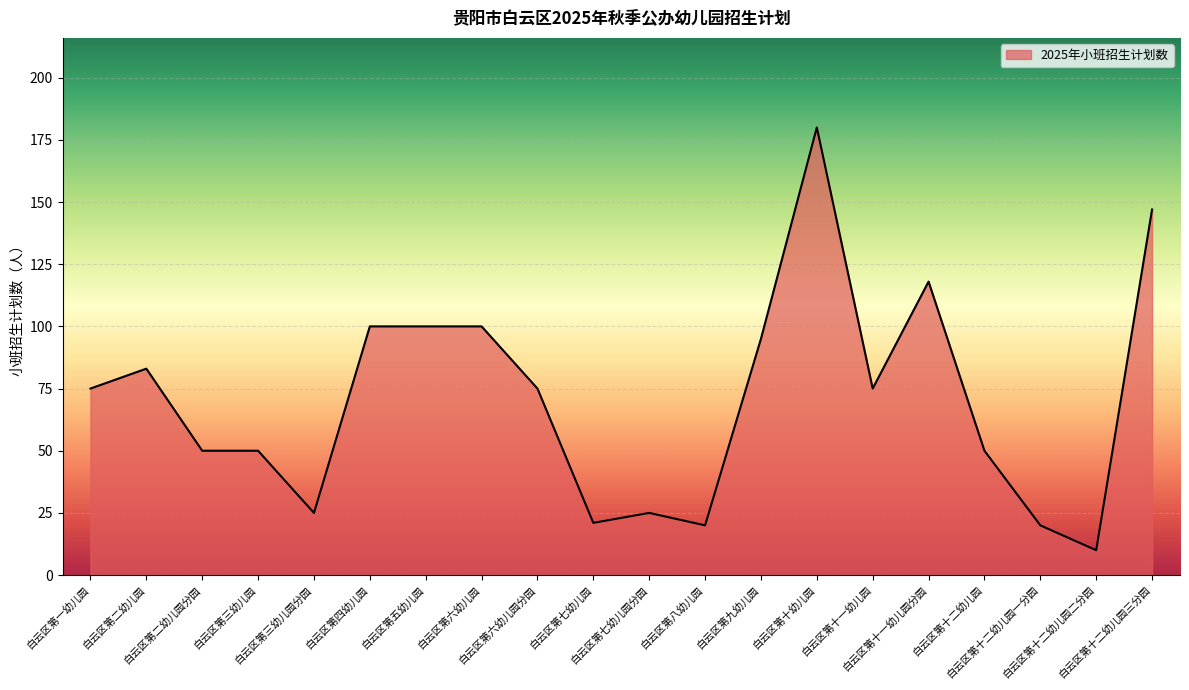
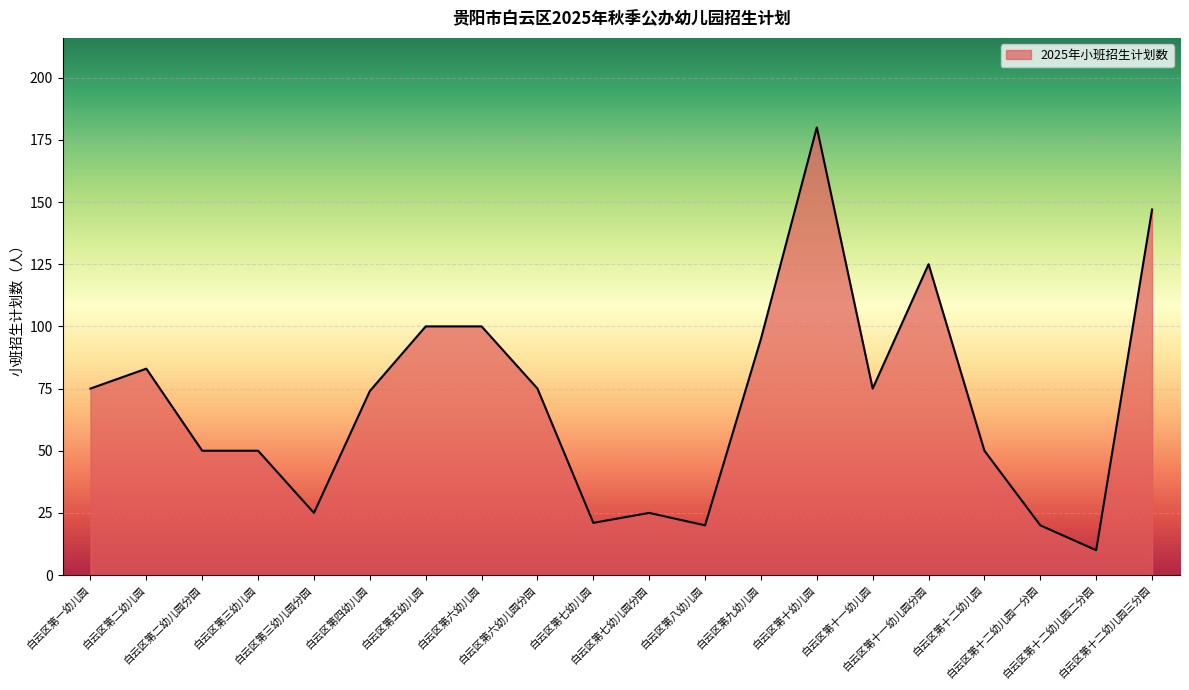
白云区第四幼儿园: 100 -> 74
白云区第十一幼儿园分园: 118 -> 125
